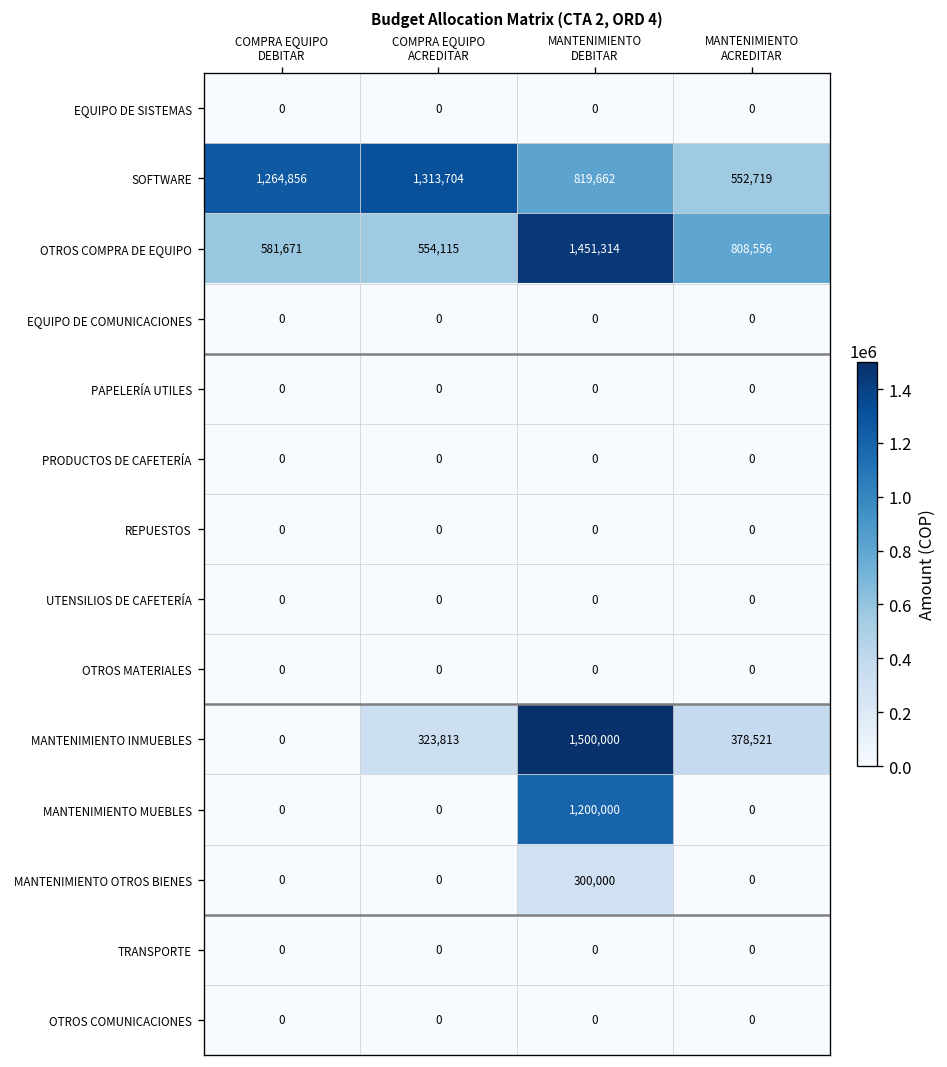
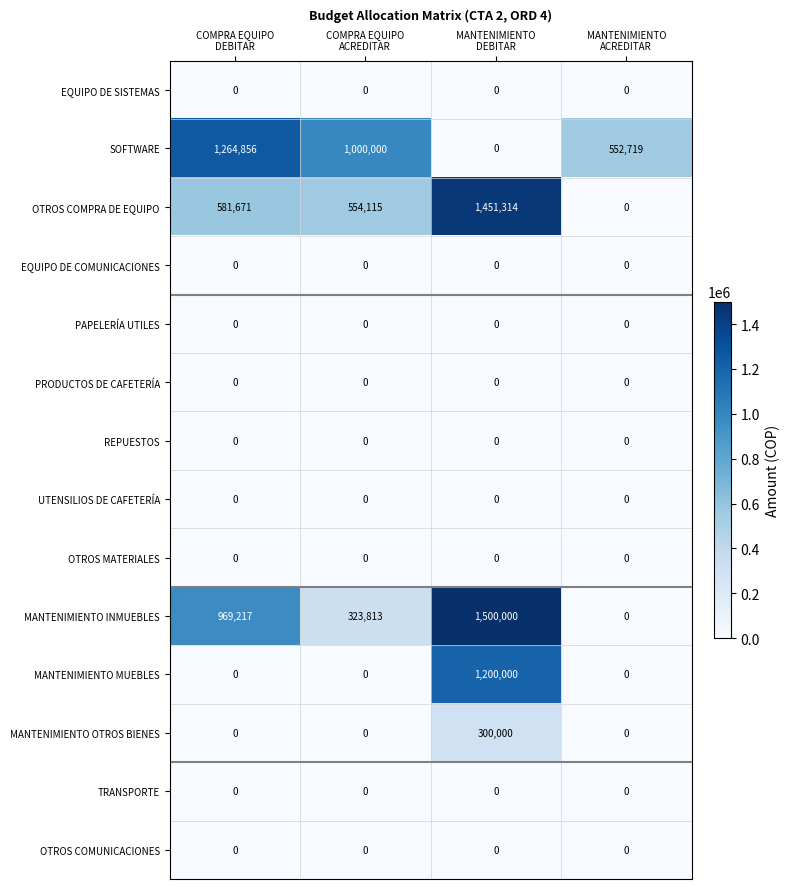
SOFTWARE, COMPRA EQUIPO ACREDITAR: 1,313,704 -> 1,000,000
SOFTWARE, MANTENIMIENTO DEBITAR: 819,662 -> 0
OTROS COMPRA DE EQUIPO, MANTENIMIENTO ACREDITAR: 808,556 -> 0
MANTENIMIENTO INMUEBLES, COMPRA EQUIPO DEBITAR: 0 -> 969,217
MANTENIMIENTO INMUEBLES, MANTENIMIENTO ACREDITAR: 378,521 -> 0
